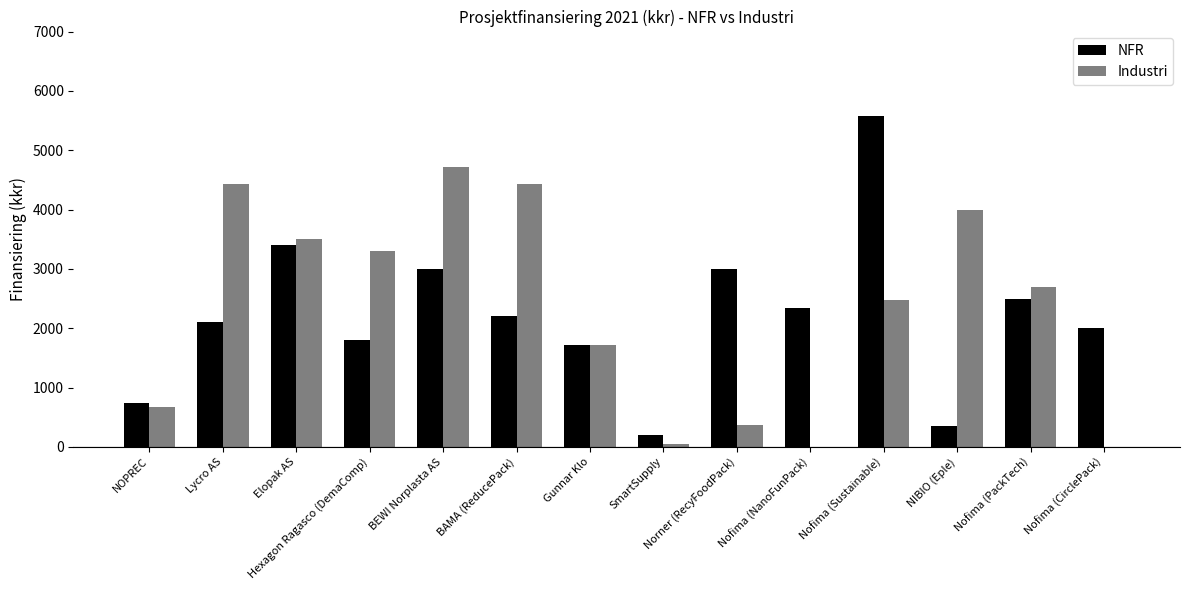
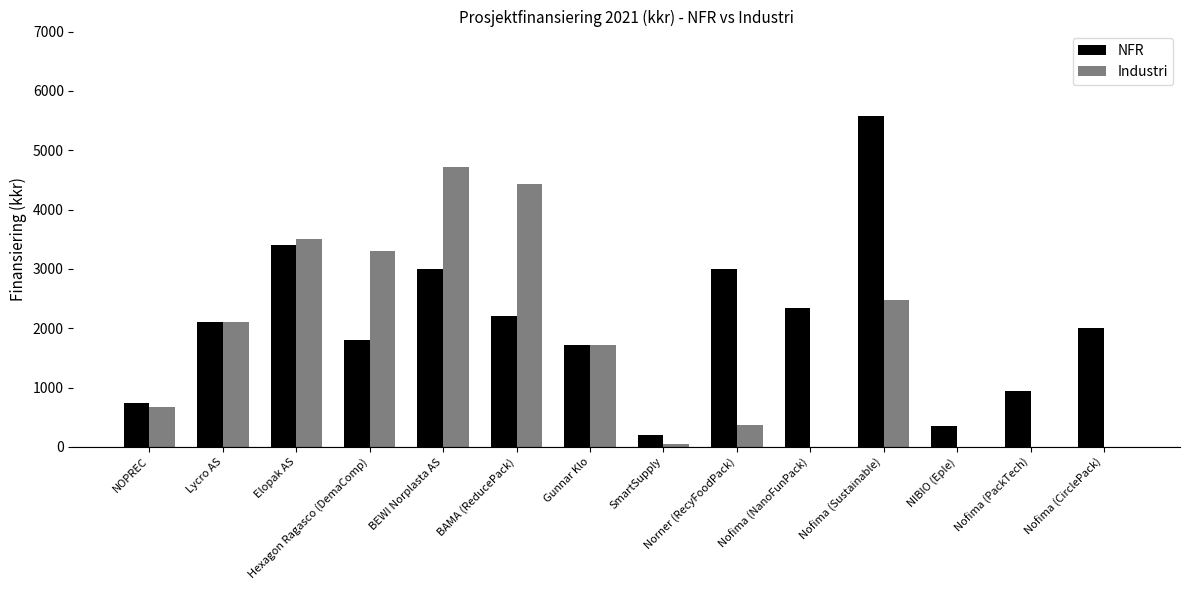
Industri, Lycro AS: 4400 -> 2100
Industri, NIBIO (Eple): 4000 -> 0
NFR, Nofima (PackTech): 2500 -> 900
Industri, Nofima (PackTech): 2700 -> 0
